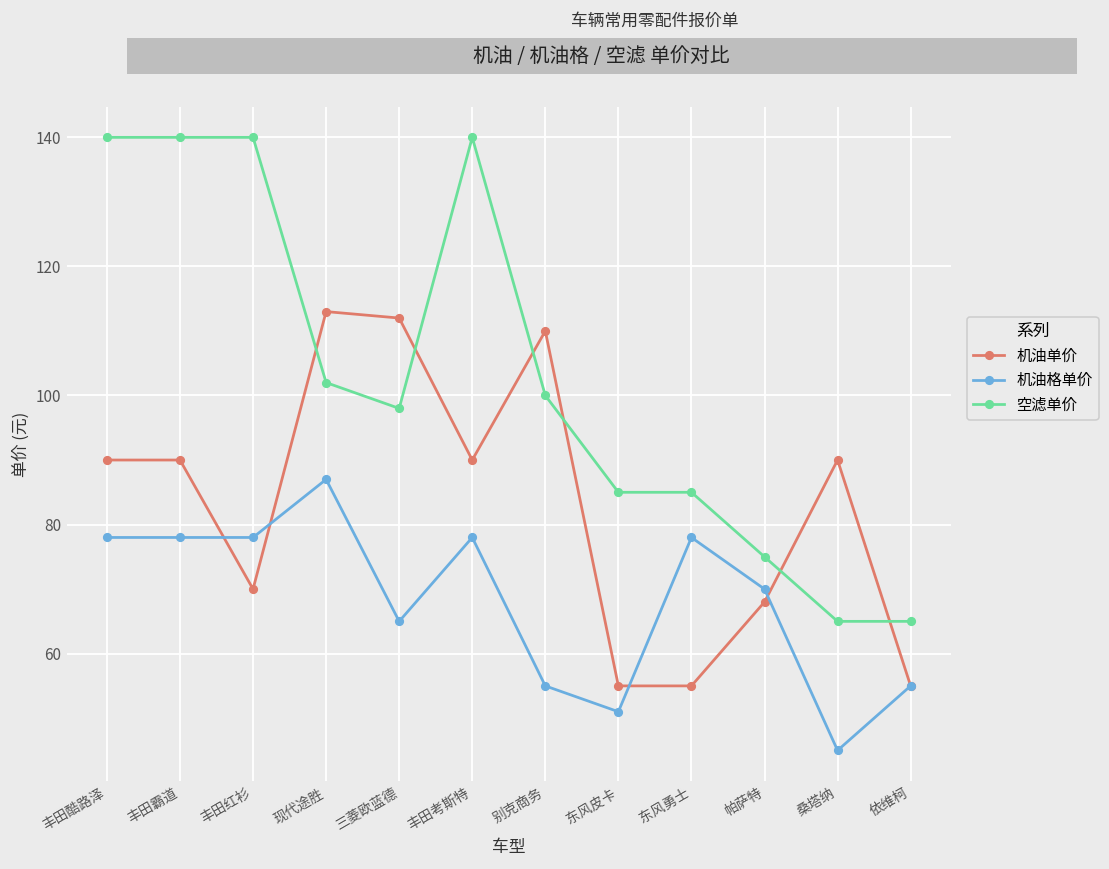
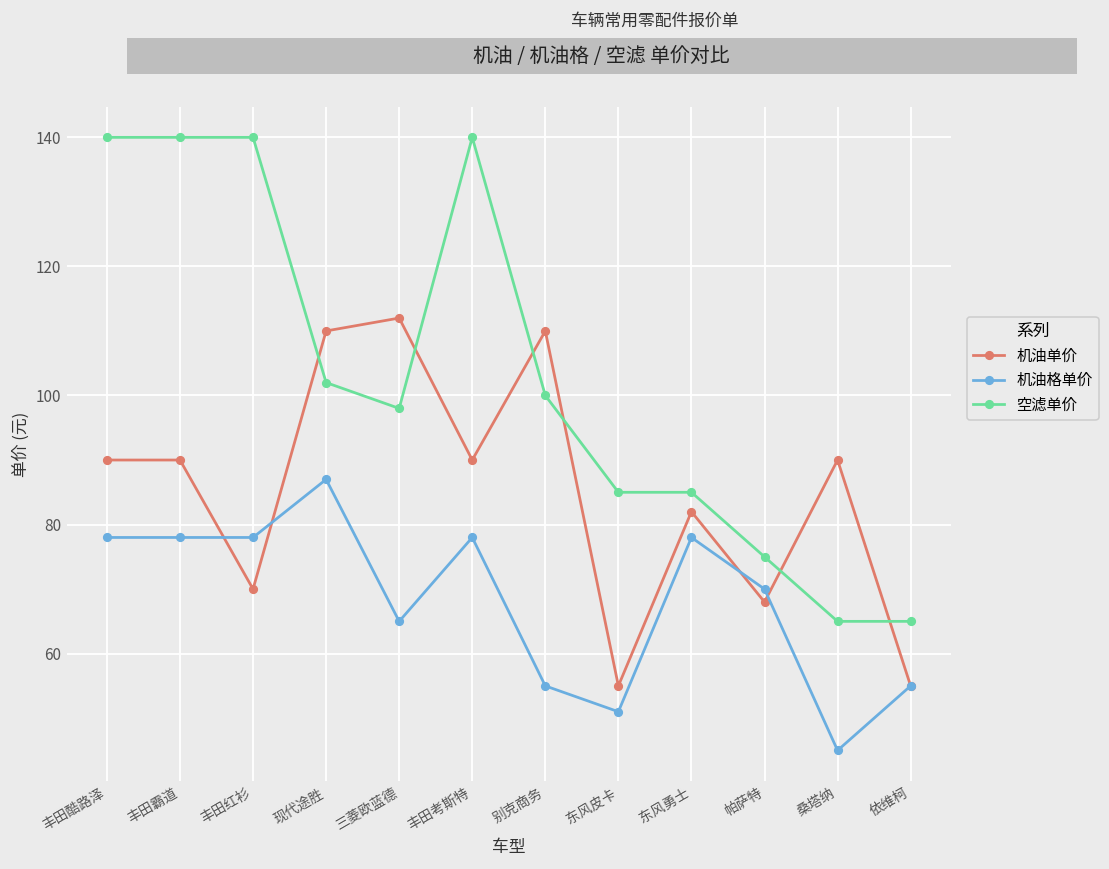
机油单价, 现代途胜: 113 -> 110
机油单价, 东风勇士: 55 -> 82
